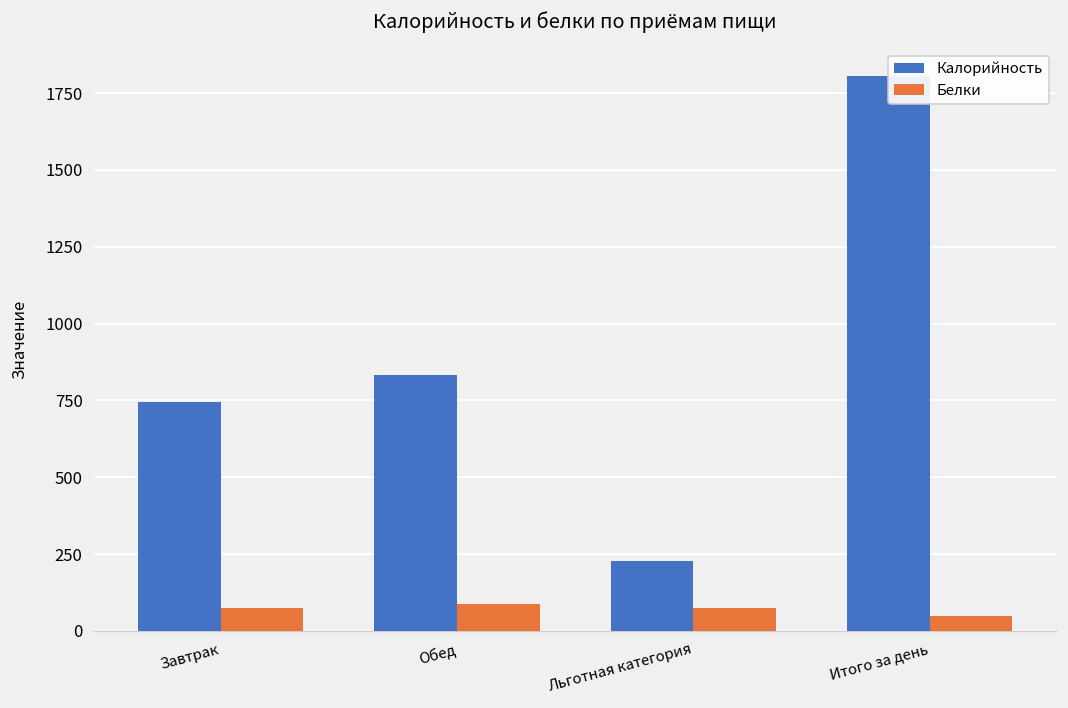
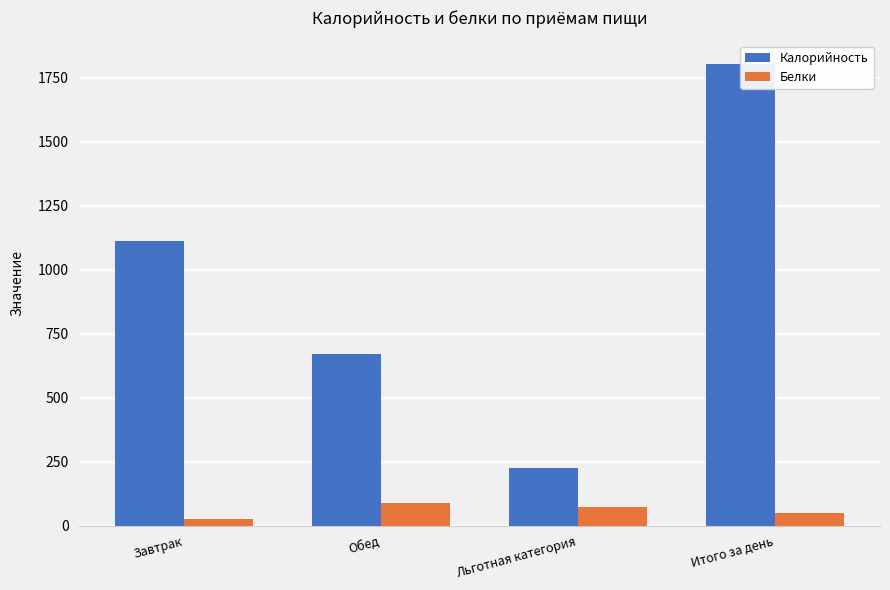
Калорийность, Завтрак: 740 -> 1110
Белки, Завтрак: 70 -> 30
Калорийность, Обед: 830 -> 670
